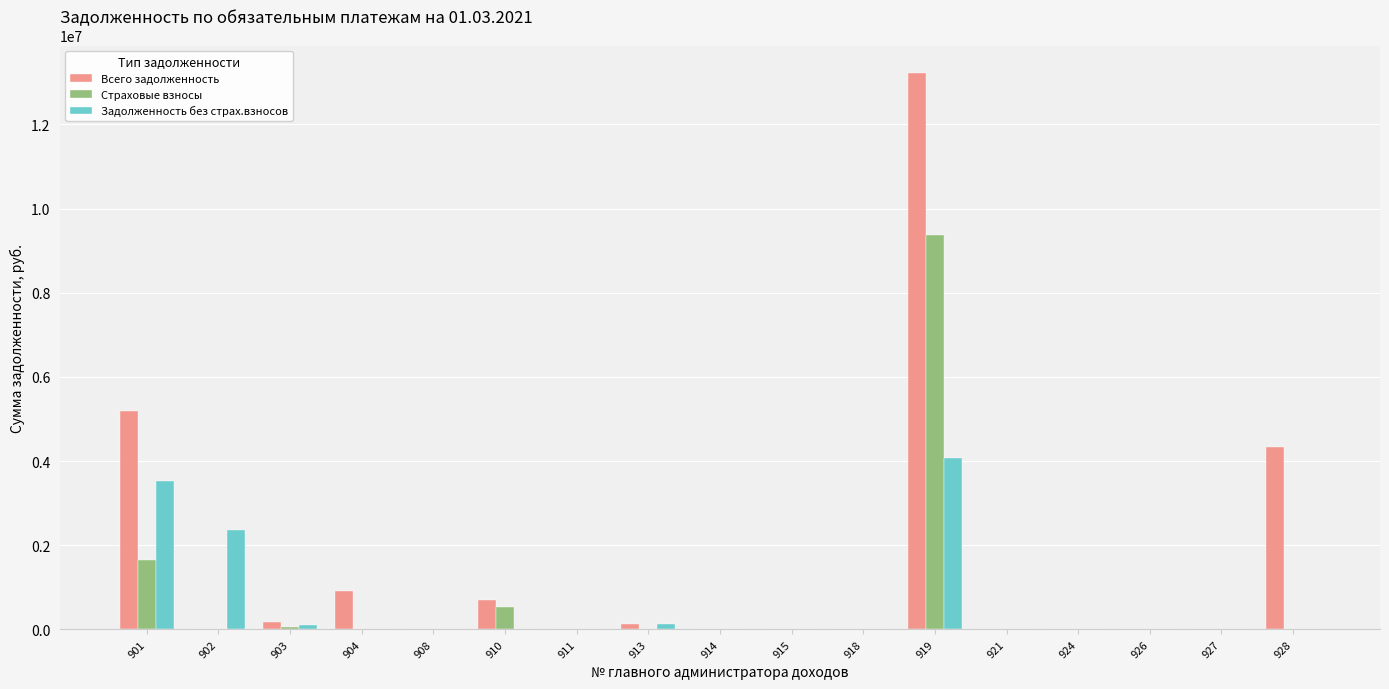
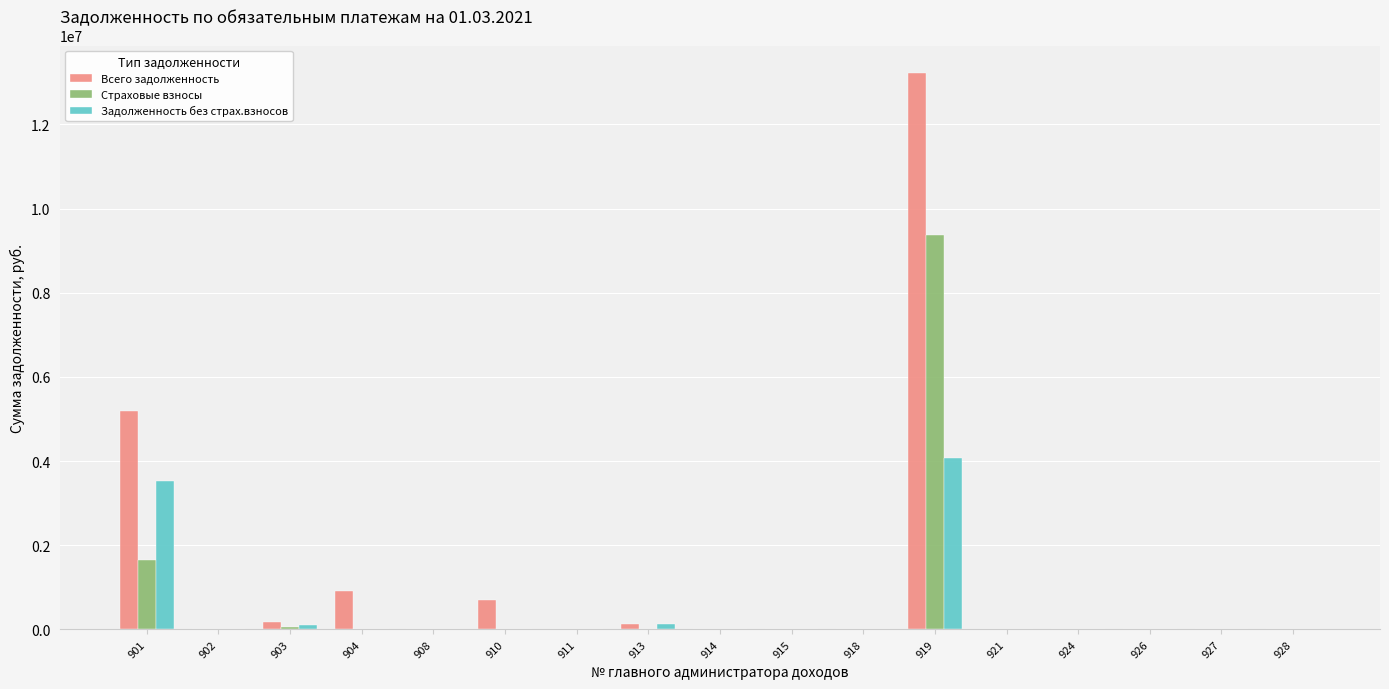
Задолженность без страх.взносов, 902: 2400000 -> 0
Страховые взносы, 910: 500000 -> 0
Всего задолженность, 928: 4300000 -> 0
